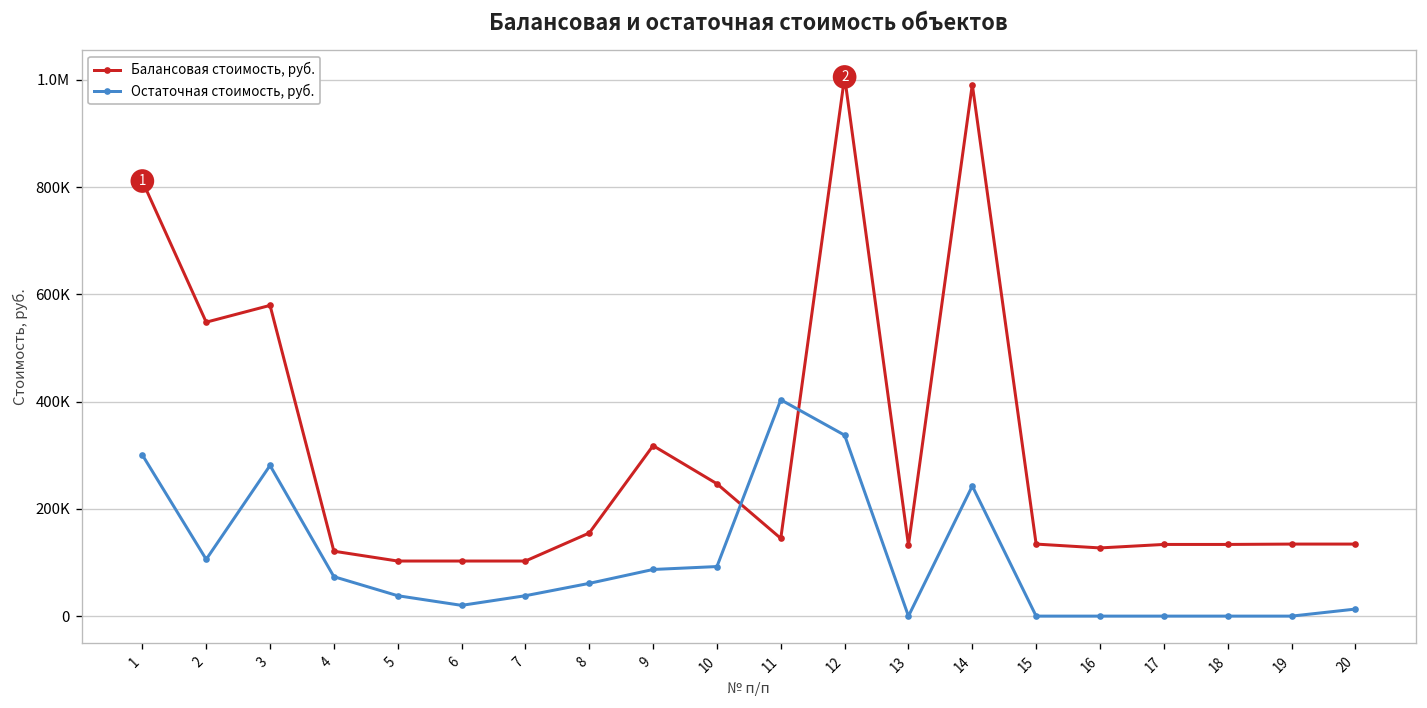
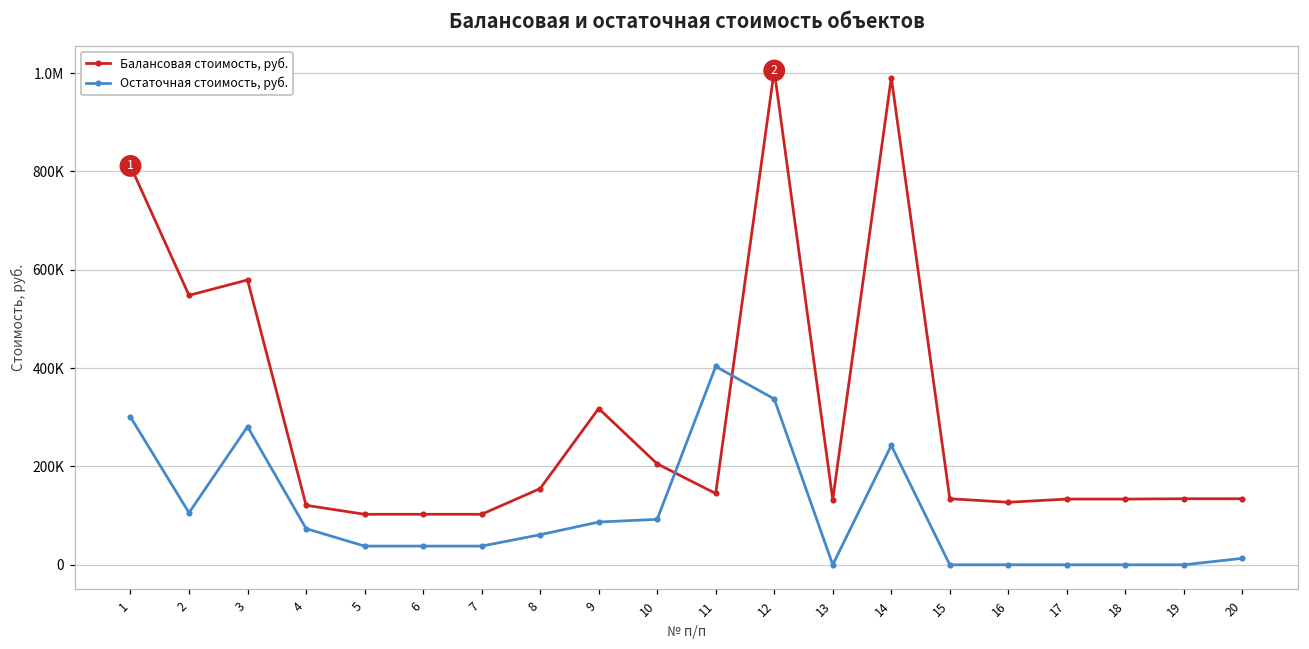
Остаточная стоимость, руб., 6: 20000 -> 40000
Балансовая стоимость, руб., 10: 250000 -> 210000
